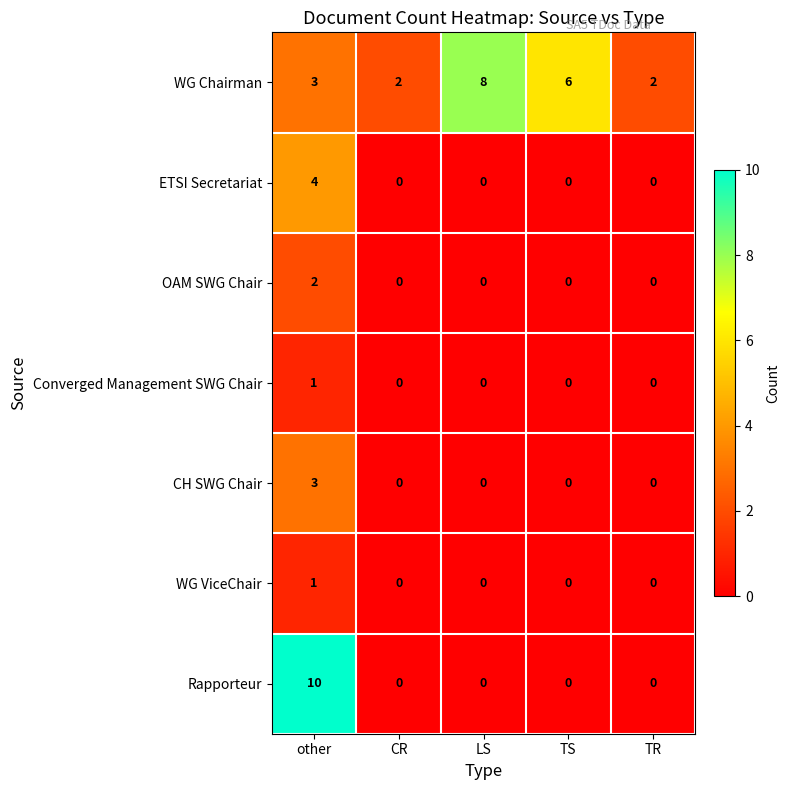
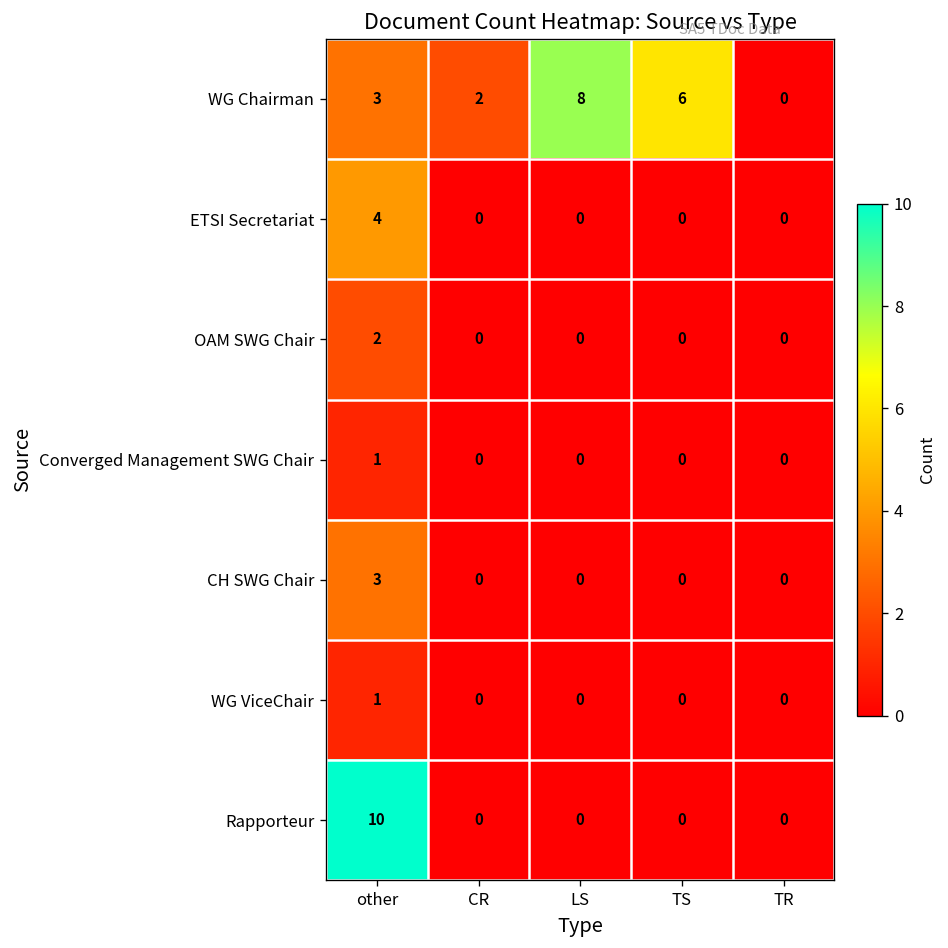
WG Chairman, TR: 2 -> 0
